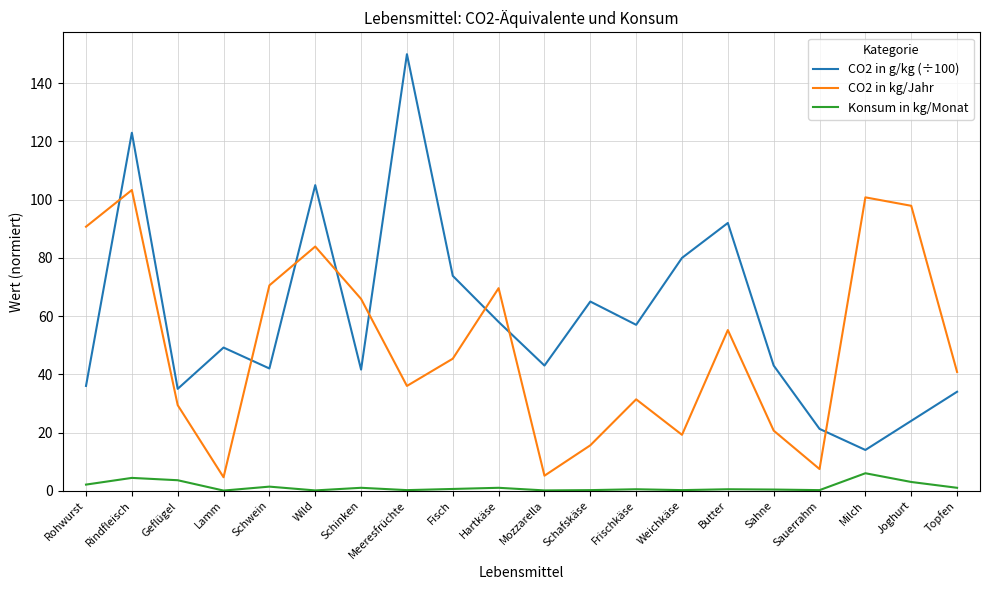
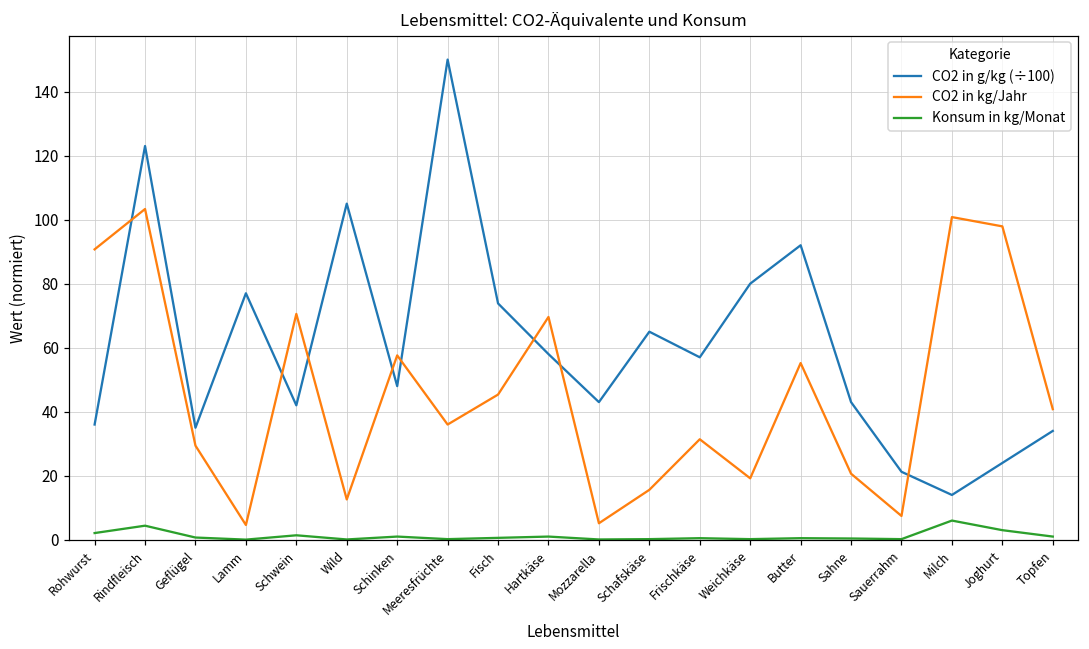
Konsum in kg/Monat, Geflügel: 4 -> 1
CO2 in g/kg (÷100), Lamm: 49 -> 77
CO2 in kg/Jahr, Wild: 84 -> 13
CO2 in g/kg (÷100), Schinken: 42 -> 48
CO2 in kg/Jahr, Schinken: 66 -> 58
